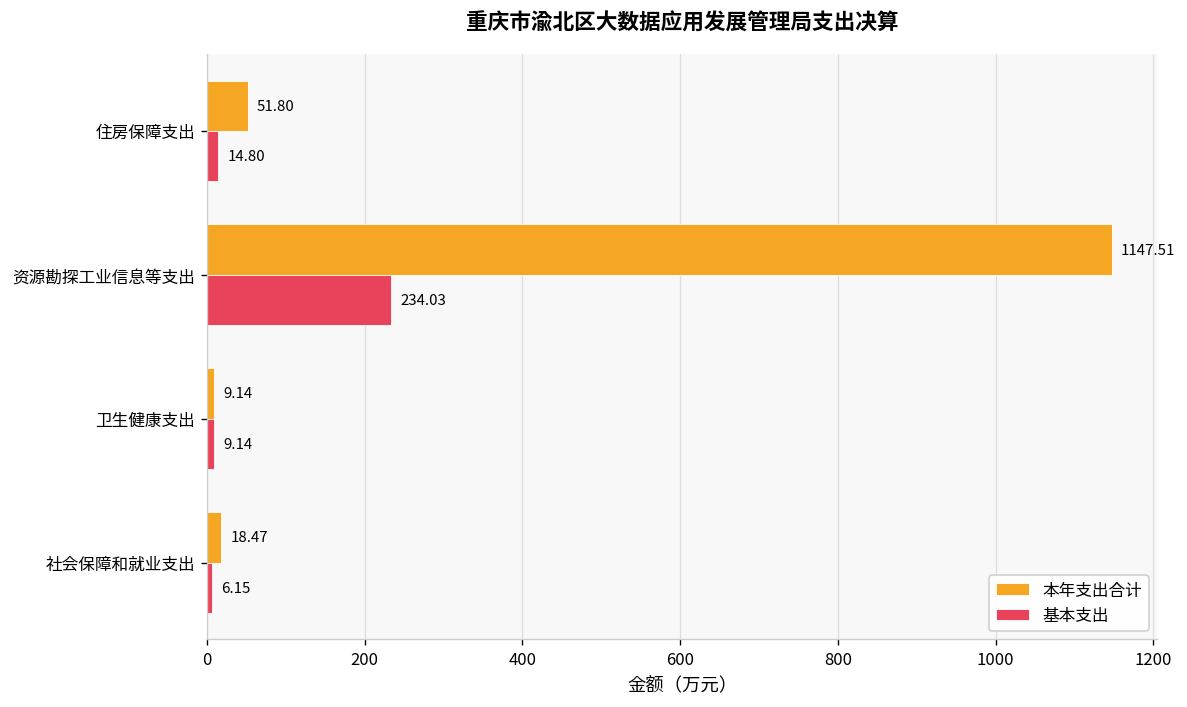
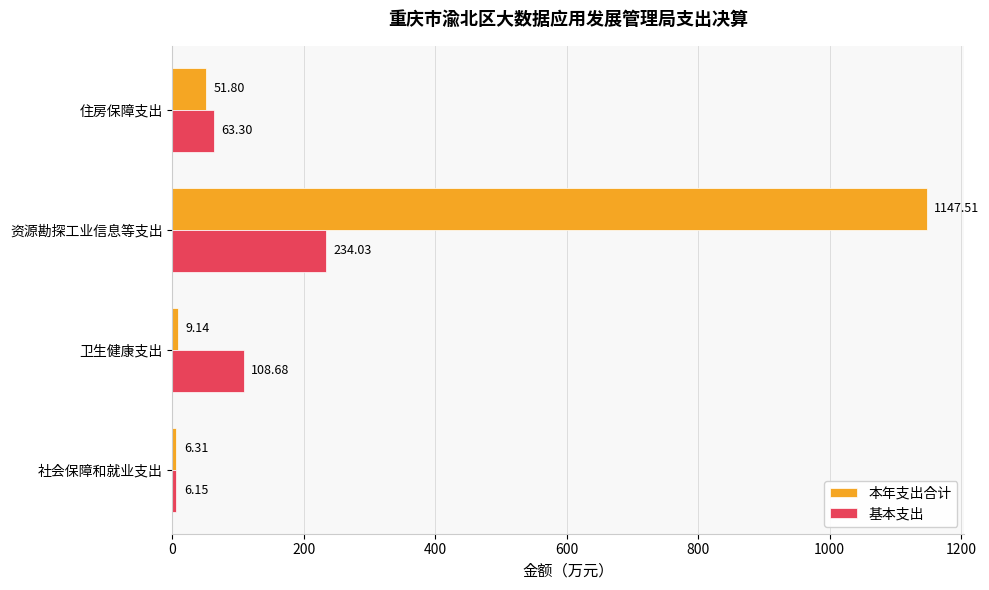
基本支出, 住房保障支出: 14.80 -> 63.30
基本支出, 卫生健康支出: 9.14 -> 108.68
本年支出合计, 社会保障和就业支出: 18.47 -> 6.31
